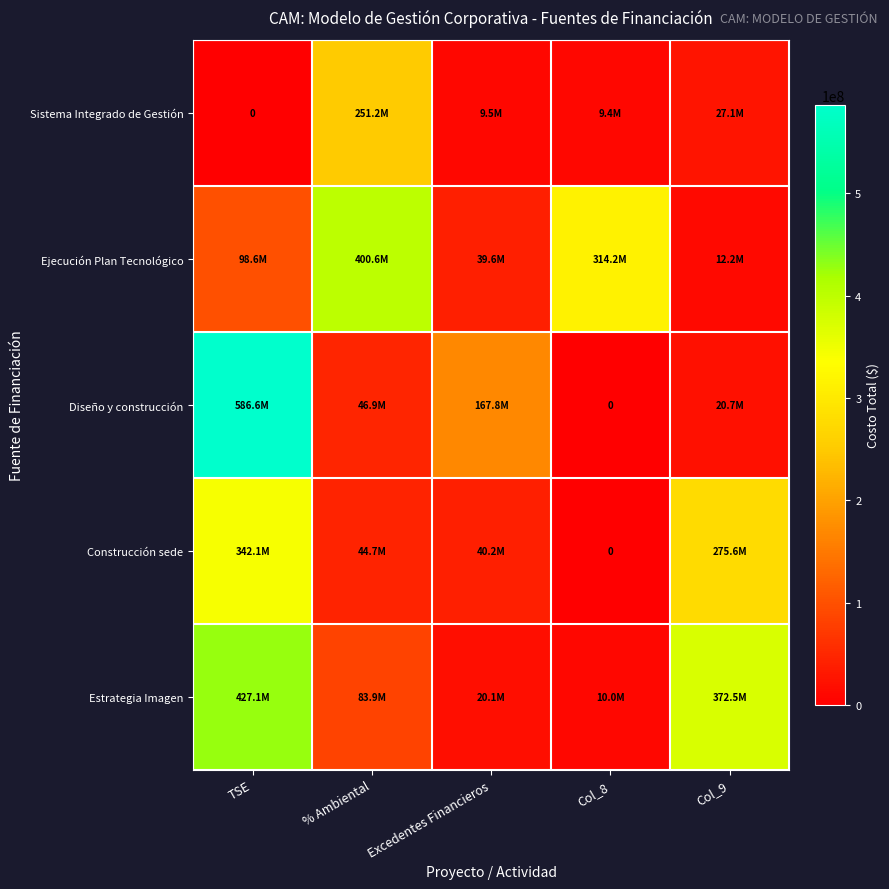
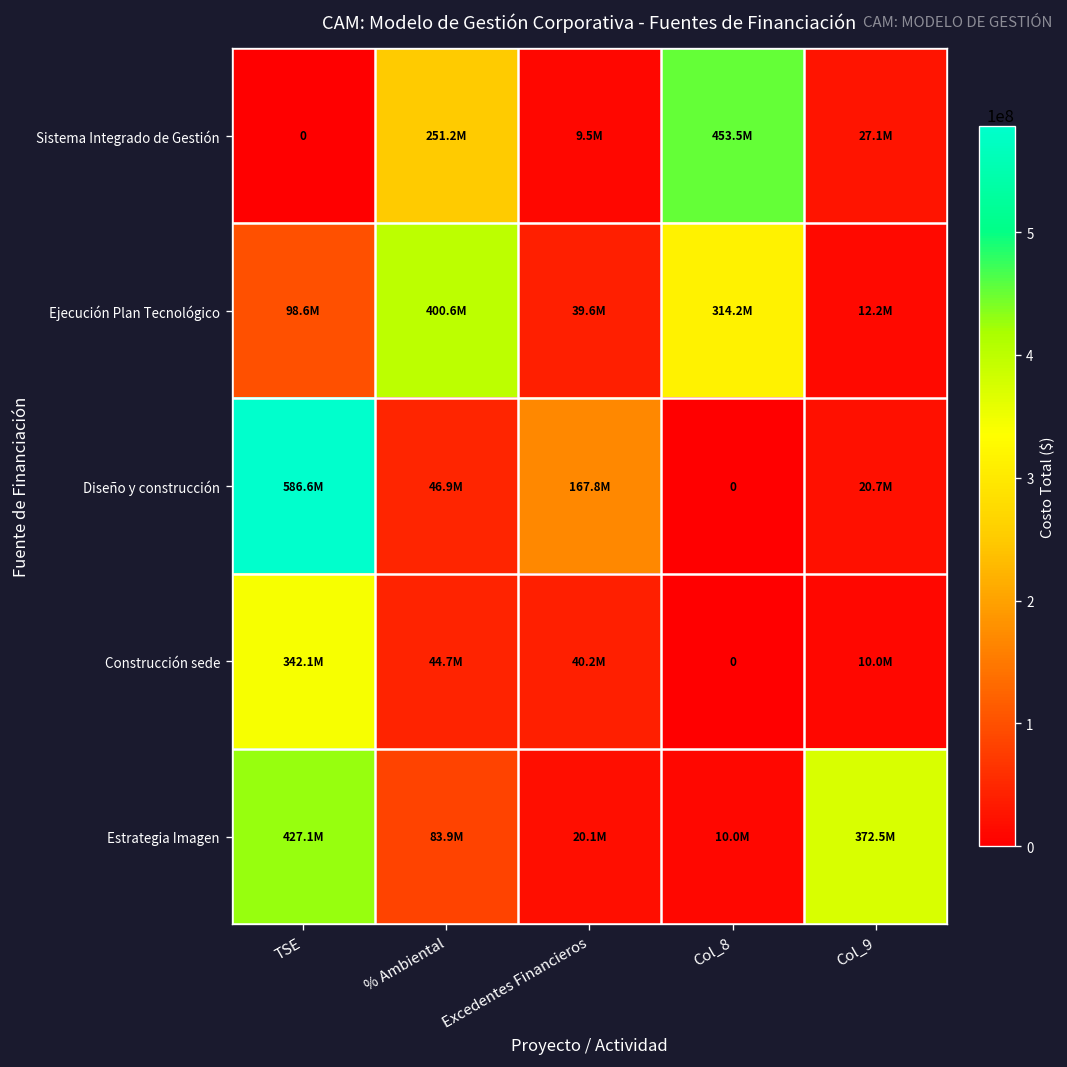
Sistema Integrado de Gestión, Col_8: 9.4M -> 453.5M
Construcción sede, Col_9: 275.6M -> 10.0M
